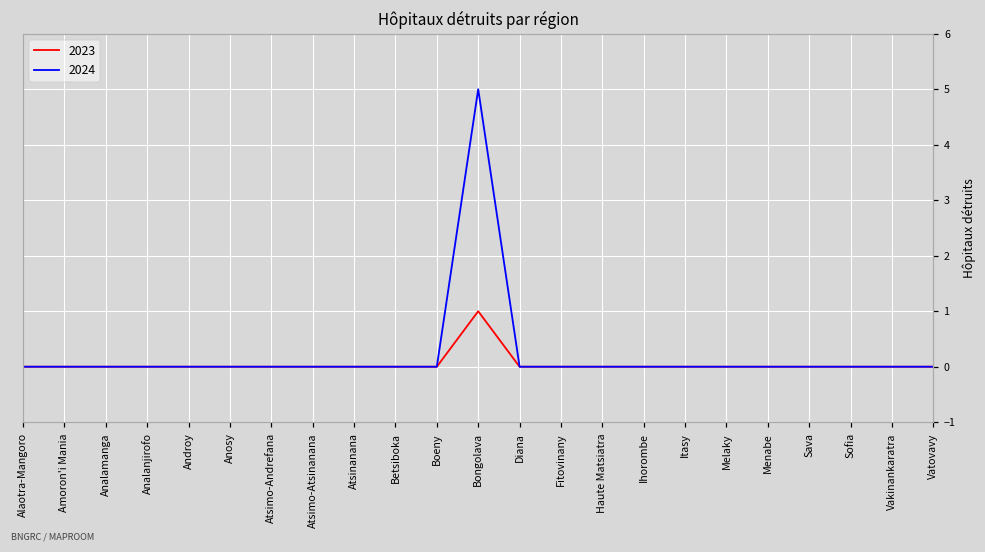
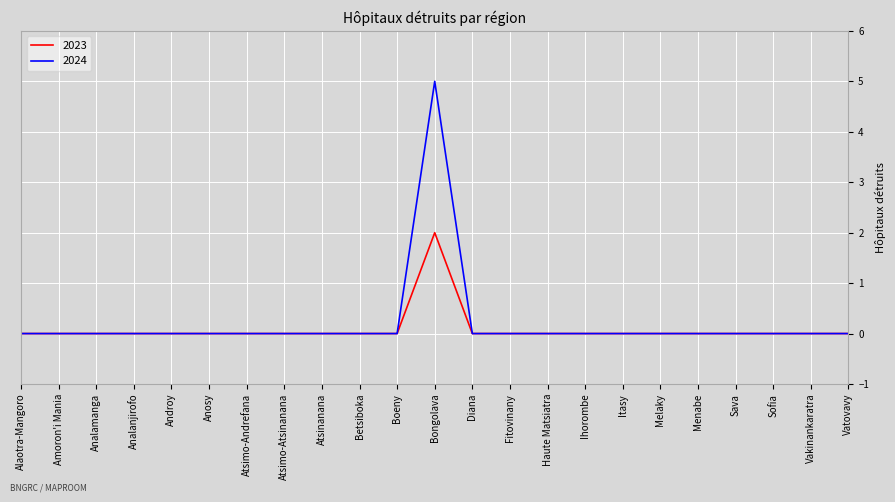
2023, Bongolava: 1 -> 2
